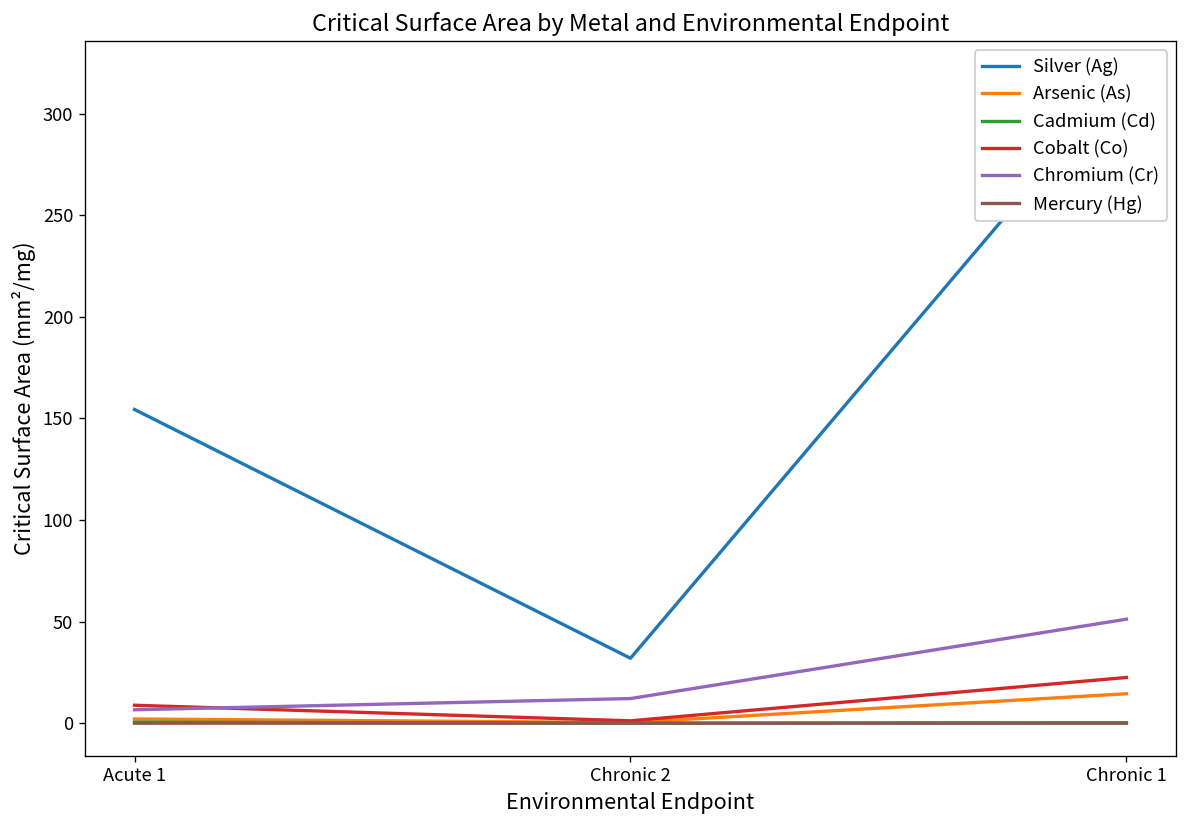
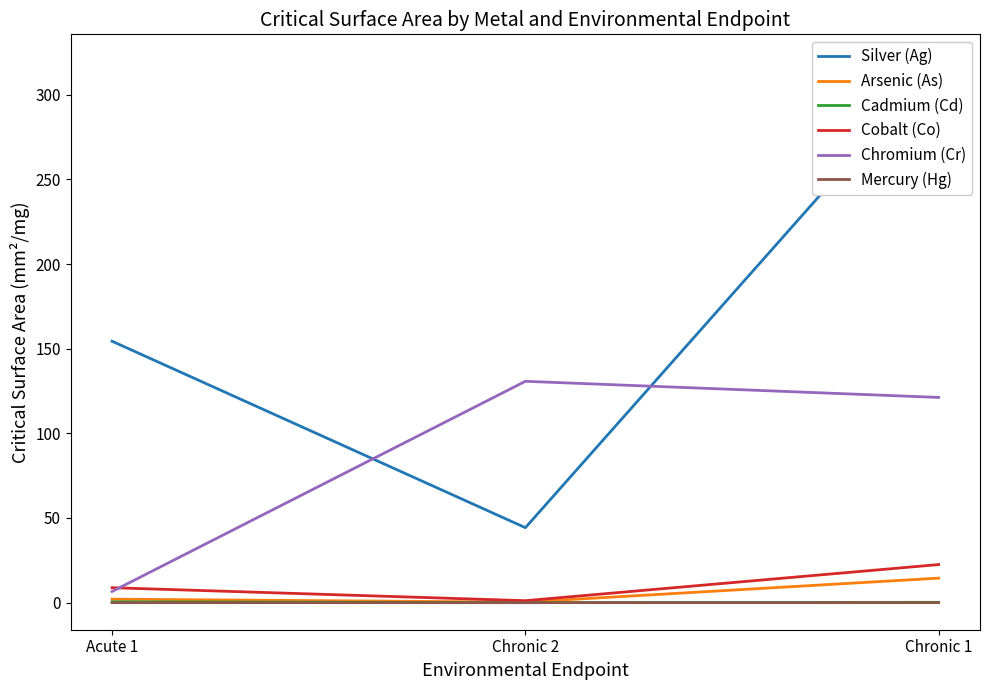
Silver (Ag), Chronic 2: 32 -> 44
Chromium (Cr), Chronic 2: 12 -> 131
Chromium (Cr), Chronic 1: 51 -> 121
